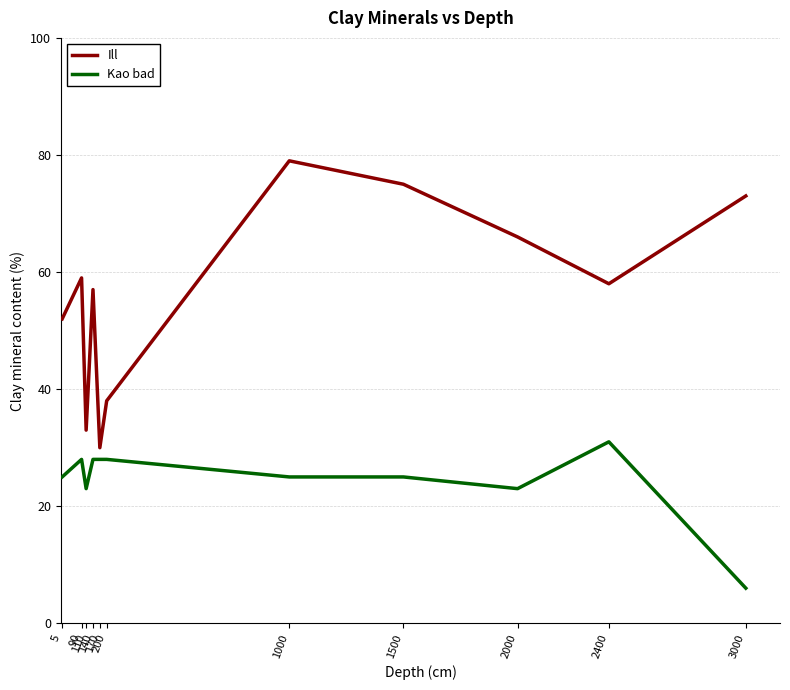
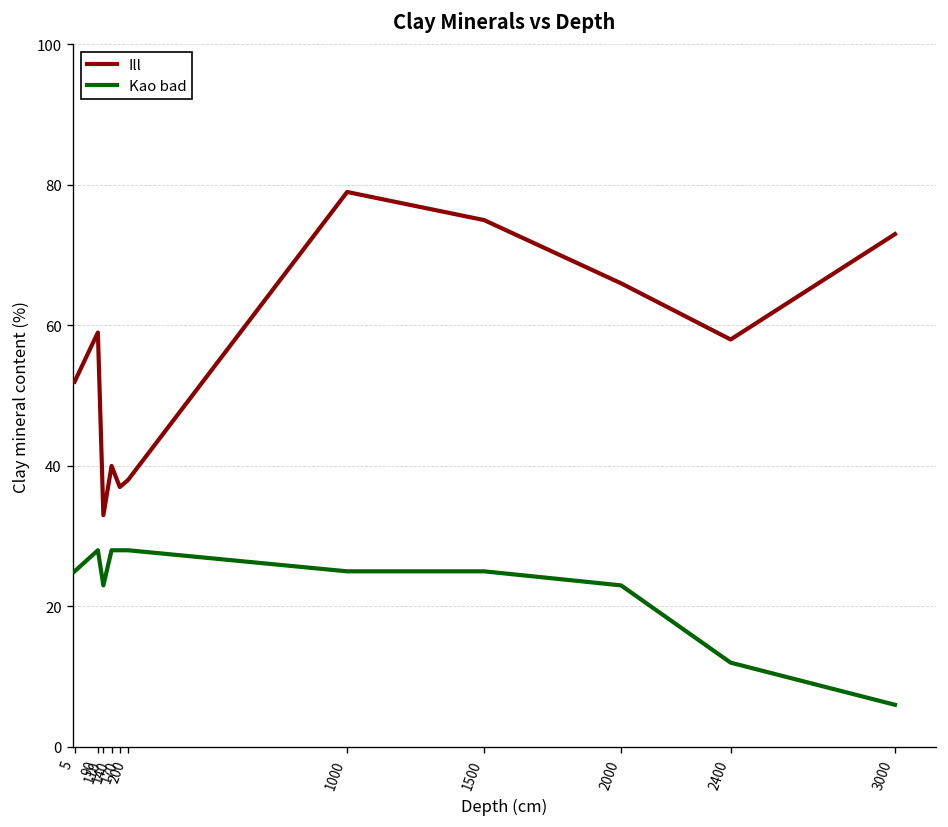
Ill, 140: 57 -> 40
Ill, 170: 30 -> 37
Kao bad, 2400: 31 -> 12
